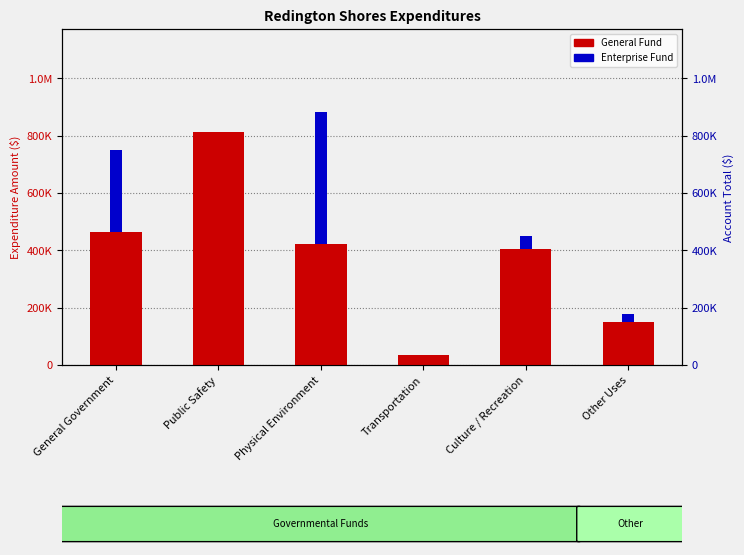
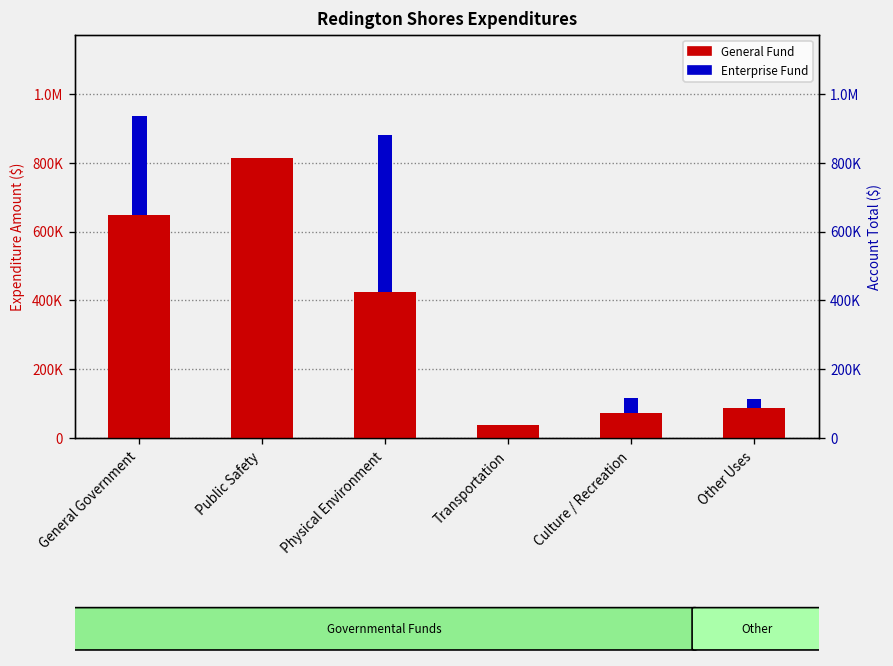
General Fund, General Government: 460000 -> 650000
General Fund, Culture / Recreation: 410000 -> 70000
General Fund, Other Uses: 150000 -> 90000
